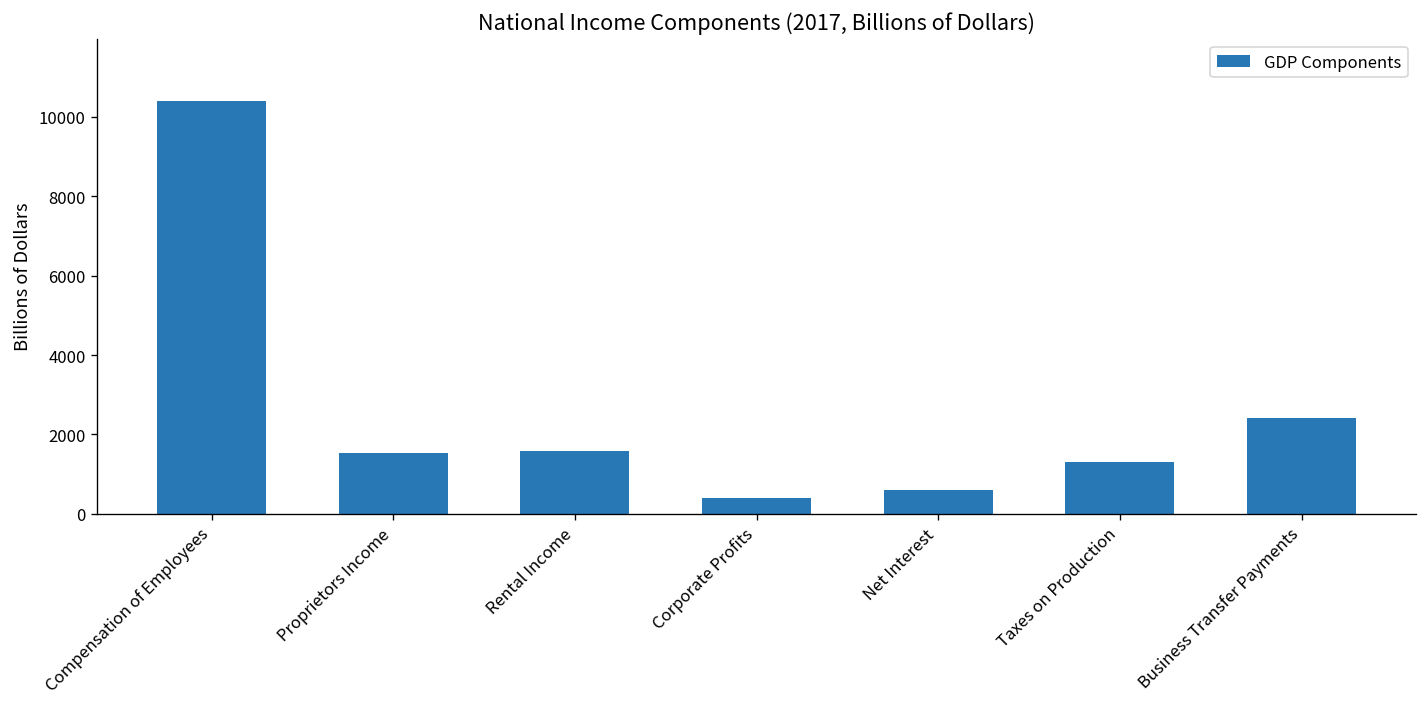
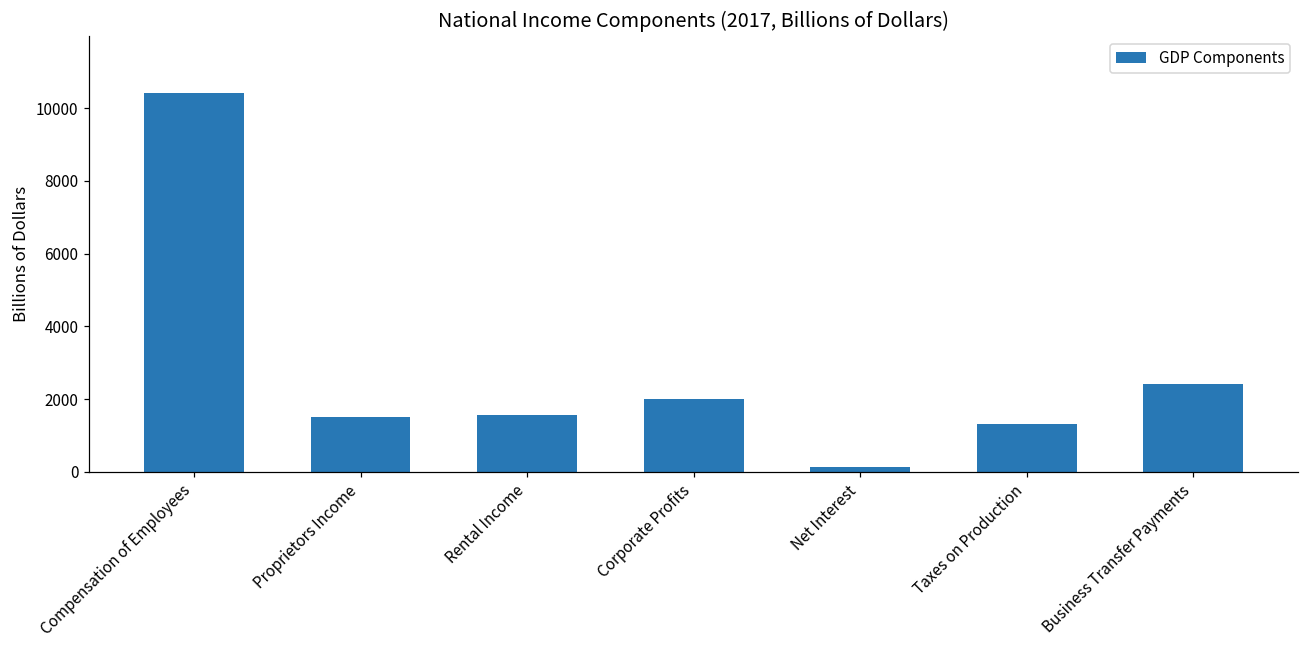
Corporate Profits: 400 -> 2000
Net Interest: 600 -> 100
